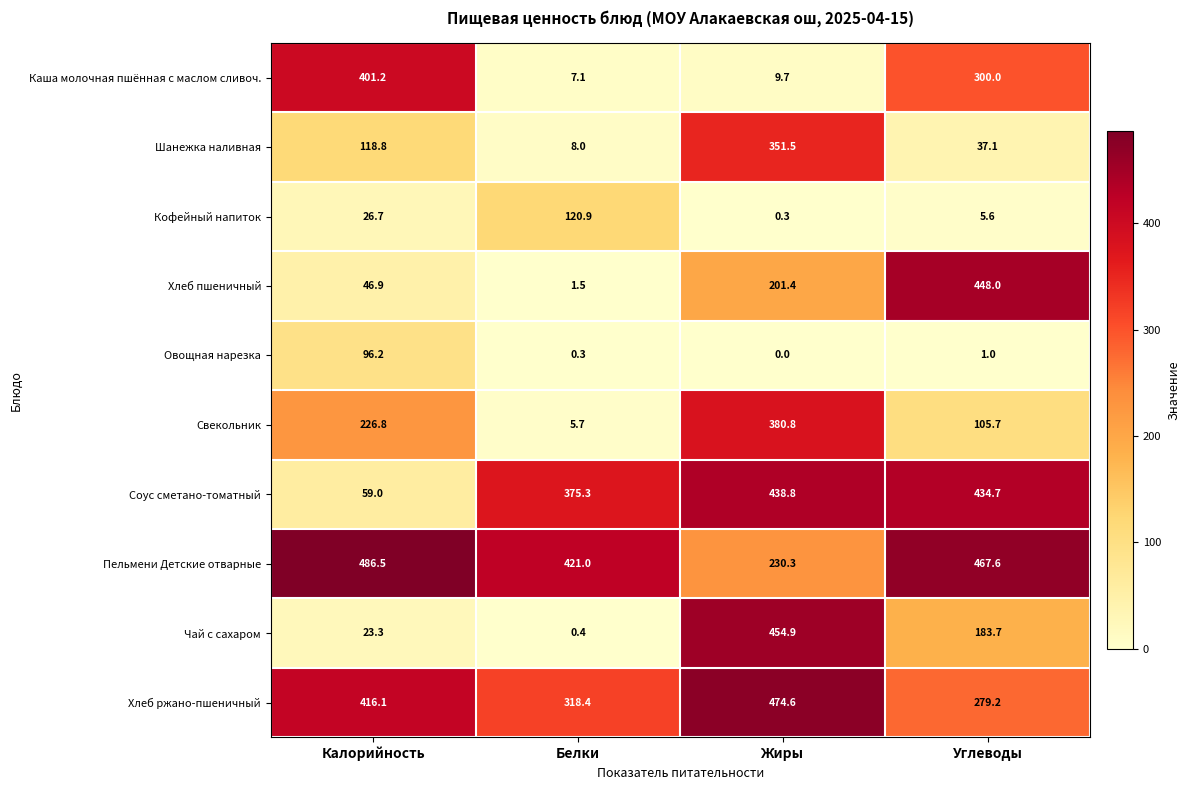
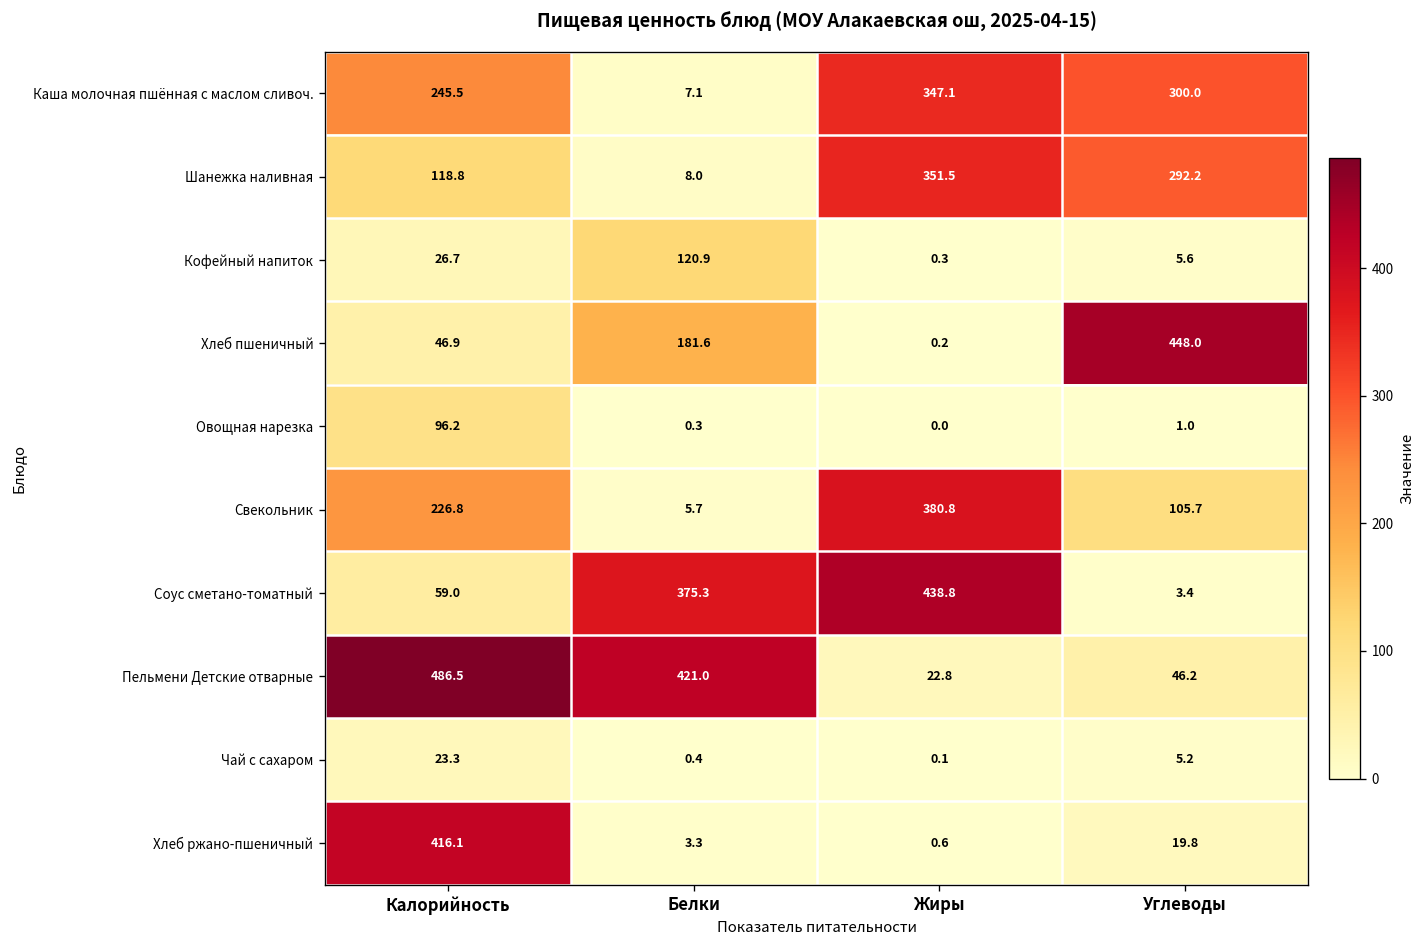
Каша молочная пшённая с маслом сливоч., Калорийность: 401.2 -> 245.5
Каша молочная пшённая с маслом сливоч., Жиры: 9.7 -> 347.1
Шанежка наливная, Углеводы: 37.1 -> 292.2
Хлеб пшеничный, Белки: 1.5 -> 181.6
Хлеб пшеничный, Жиры: 201.4 -> 0.2
Соус сметано-томатный, Углеводы: 434.7 -> 3.4
Пельмени Детские отварные, Жиры: 230.3 -> 22.8
Пельмени Детские отварные, Углеводы: 467.6 -> 46.2
Чай с сахаром, Жиры: 454.9 -> 0.1
Чай с сахаром, Углеводы: 183.7 -> 5.2
Хлеб ржано-пшеничный, Белки: 318.4 -> 3.3
Хлеб ржано-пшеничный, Жиры: 474.6 -> 0.6
Хлеб ржано-пшеничный, Углеводы: 279.2 -> 19.8
